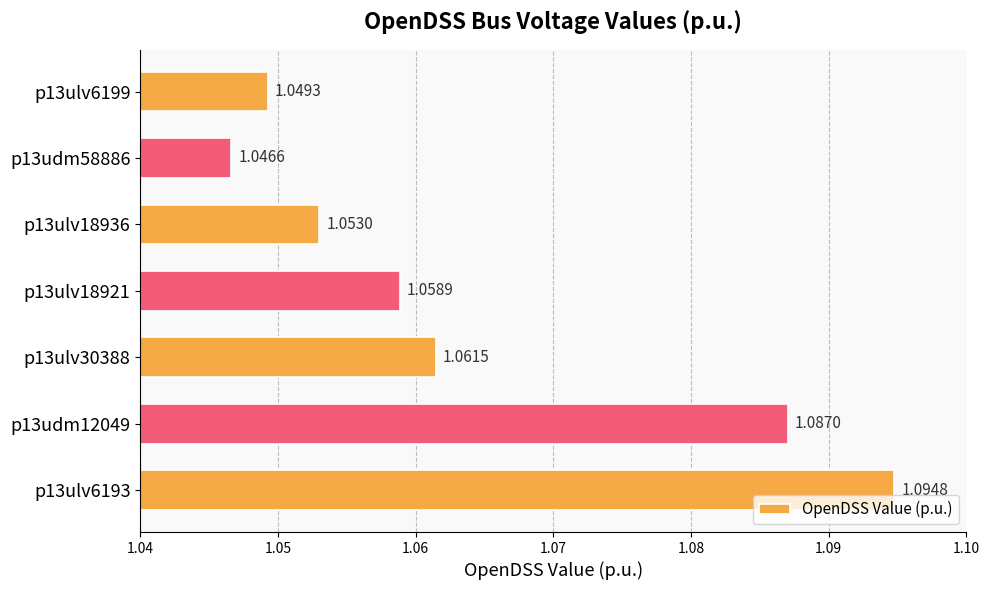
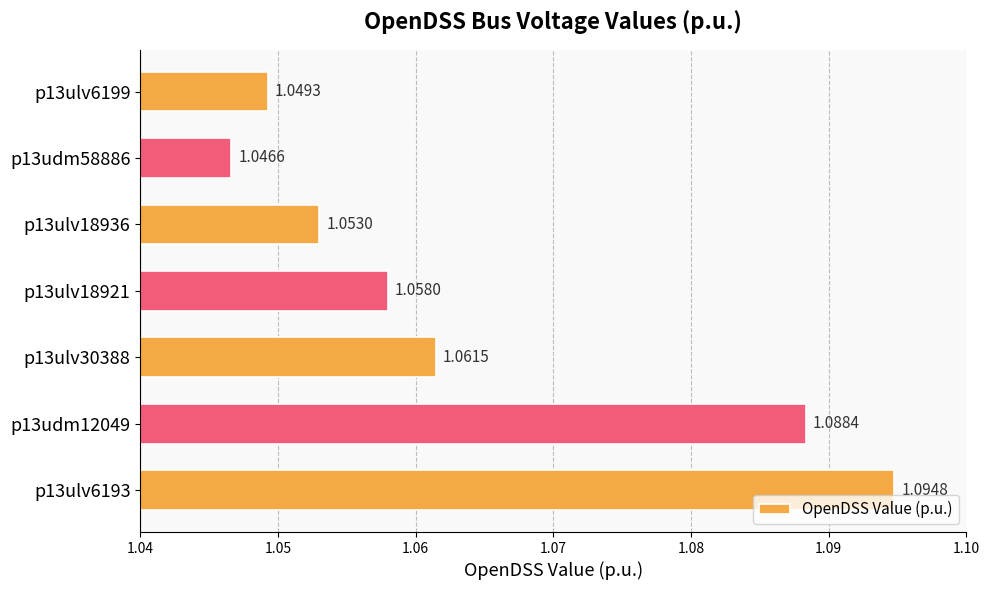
p13ulv18921: 1.0589 -> 1.0580
p13udm12049: 1.0870 -> 1.0884
